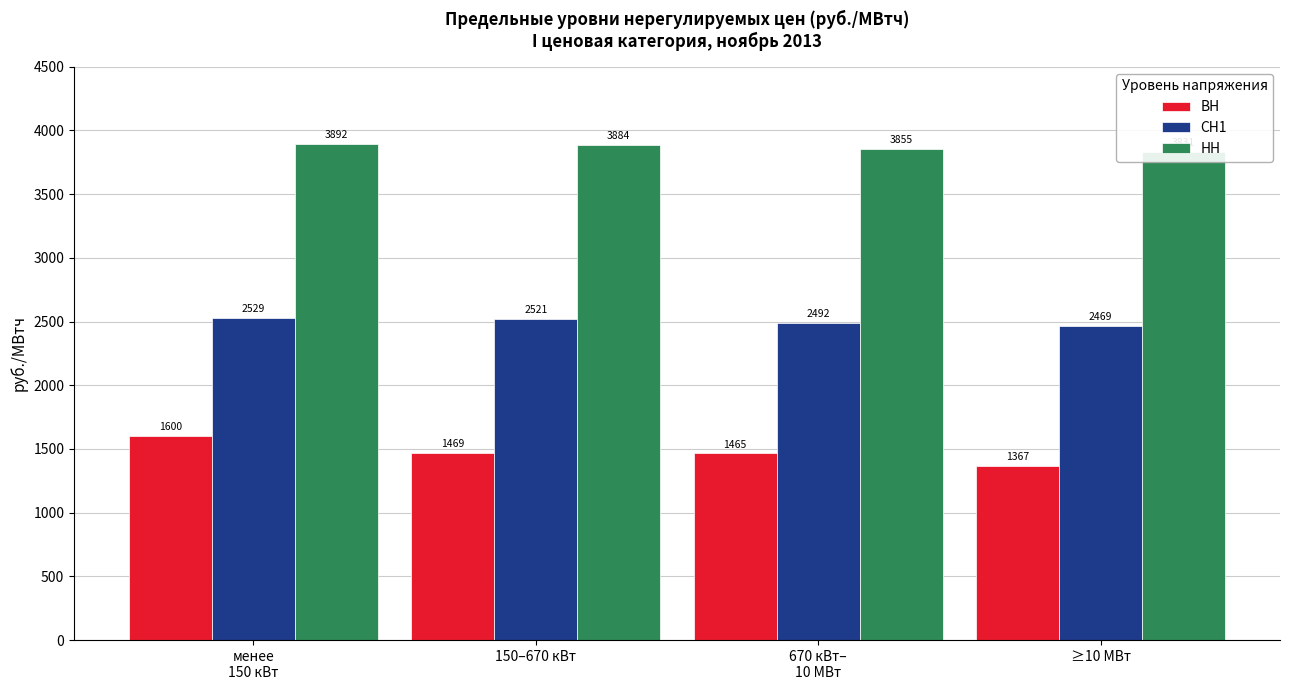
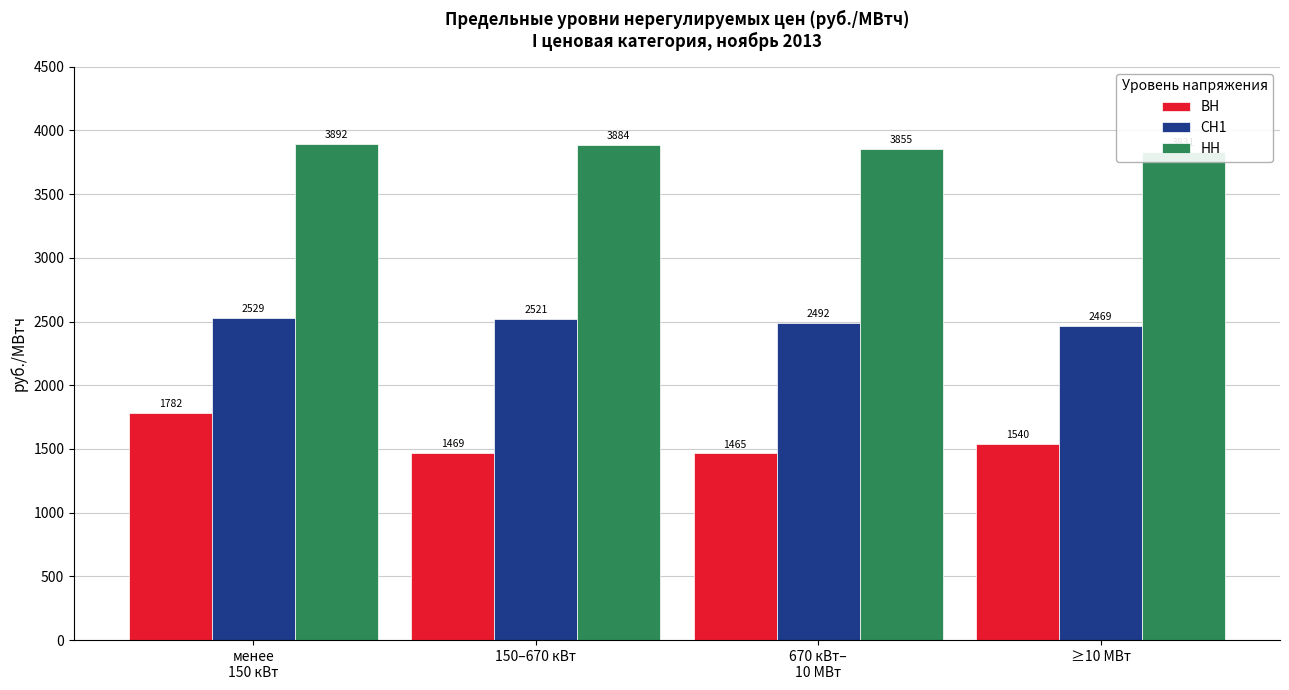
ВН, менее 150 кВт: 1600 -> 1782
ВН, ≥10 МВт: 1367 -> 1540
